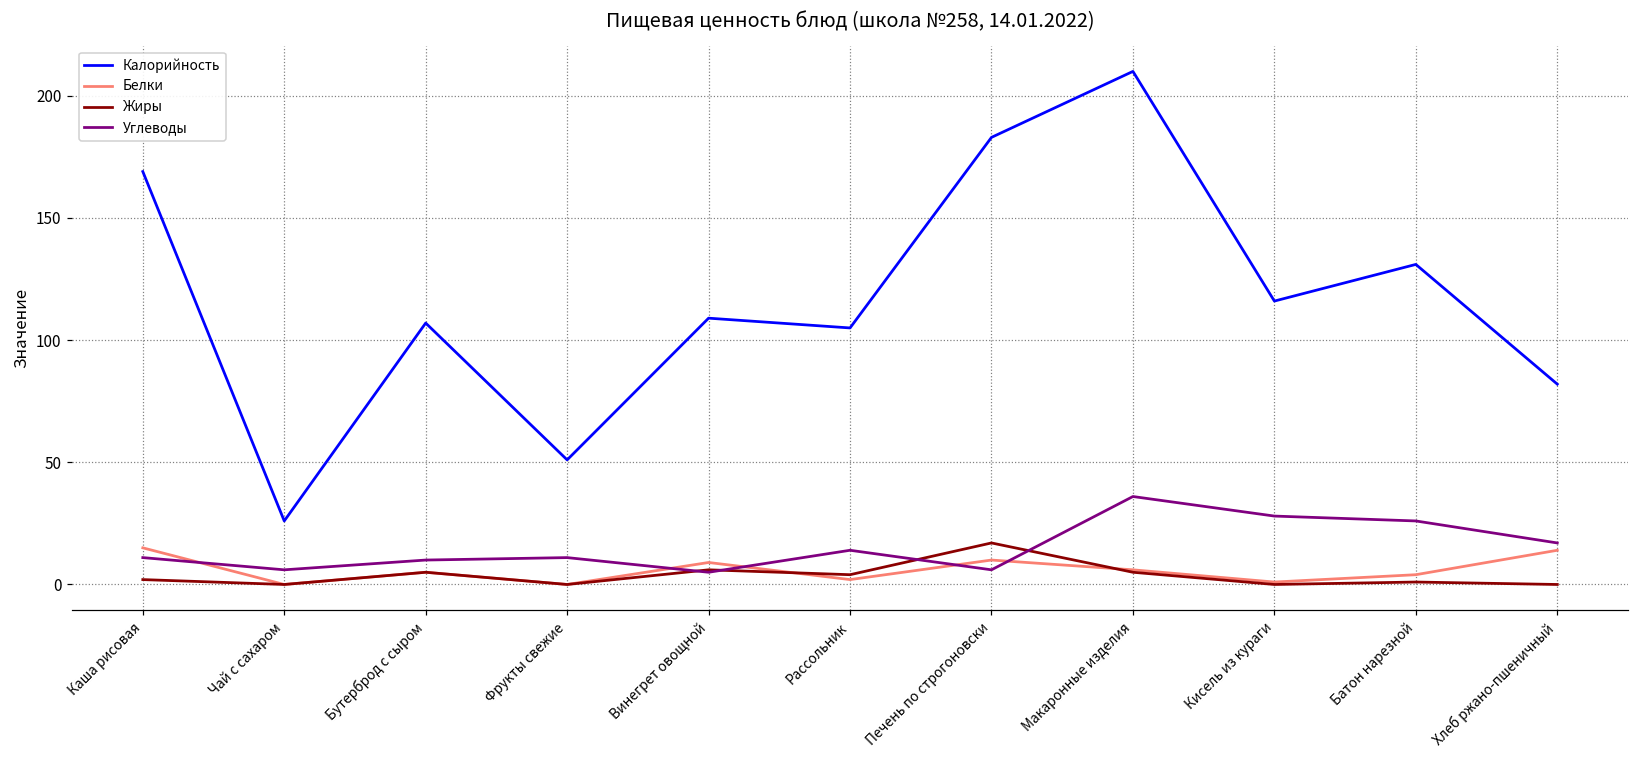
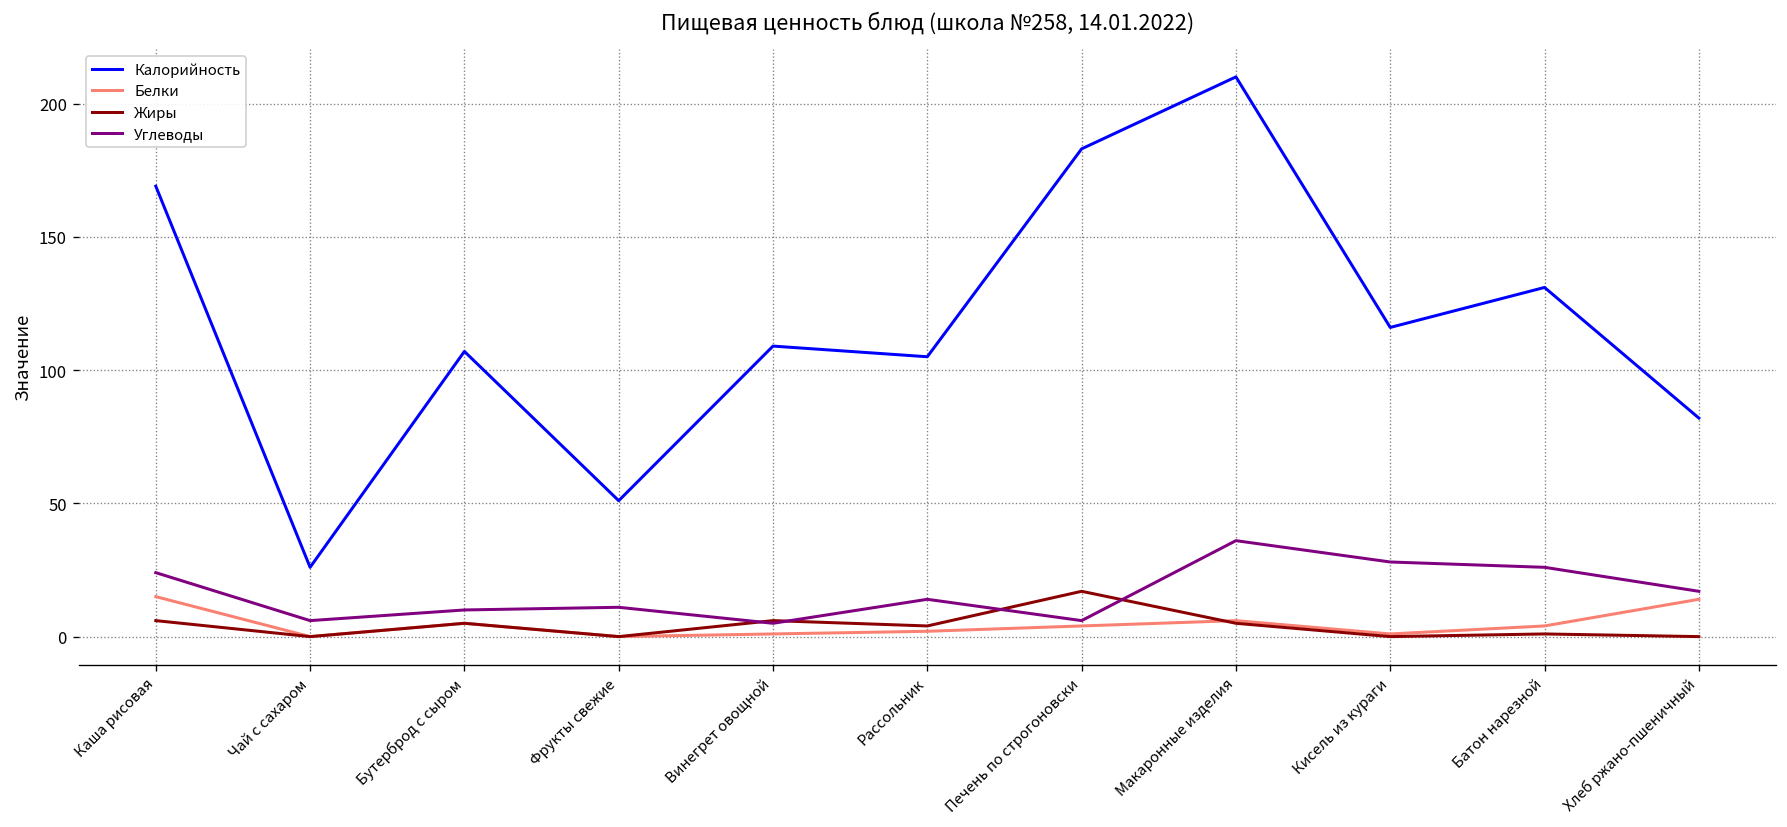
Жиры, Каша рисовая: 2 -> 6
Углеводы, Каша рисовая: 11 -> 24
Белки, Винегрет овощной: 9 -> 1
Белки, Печень по строгоновски: 10 -> 4
